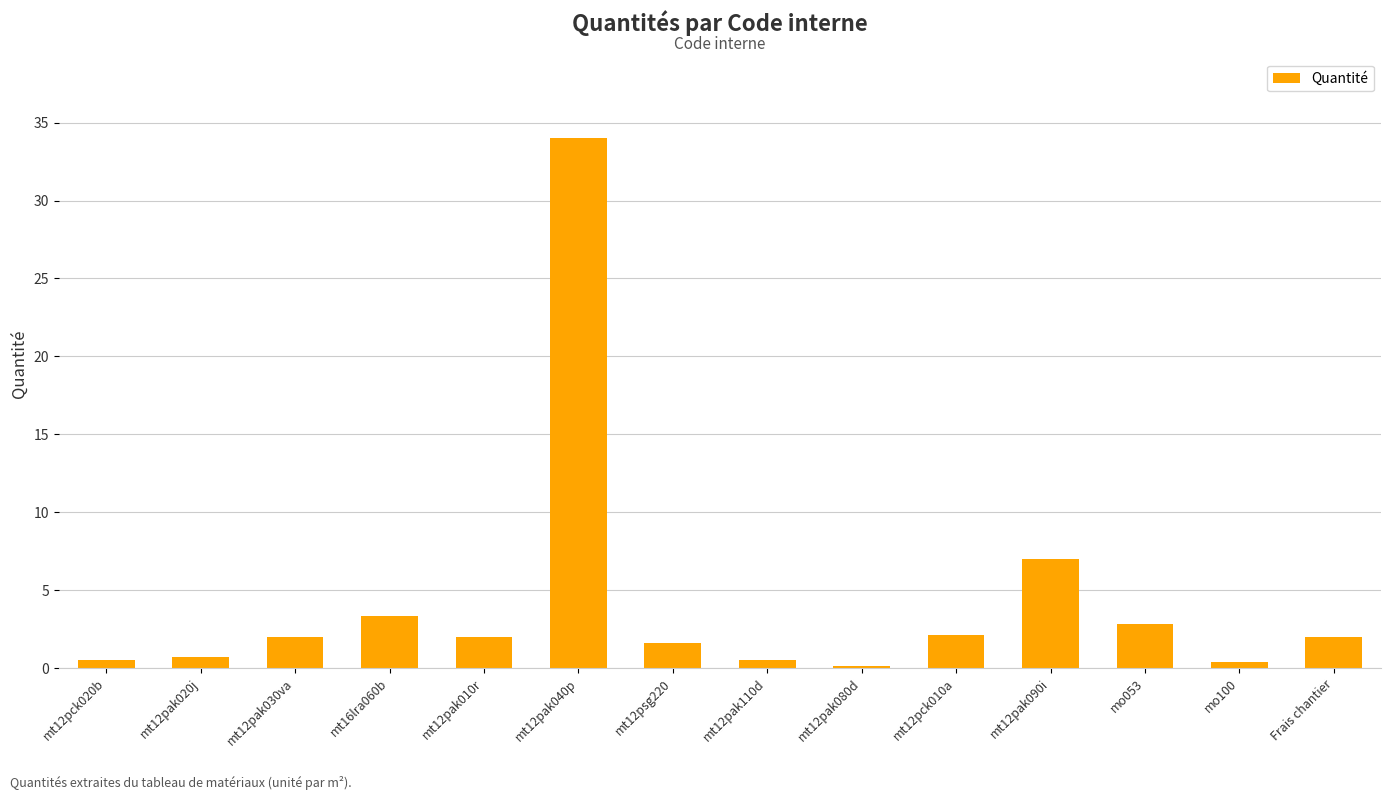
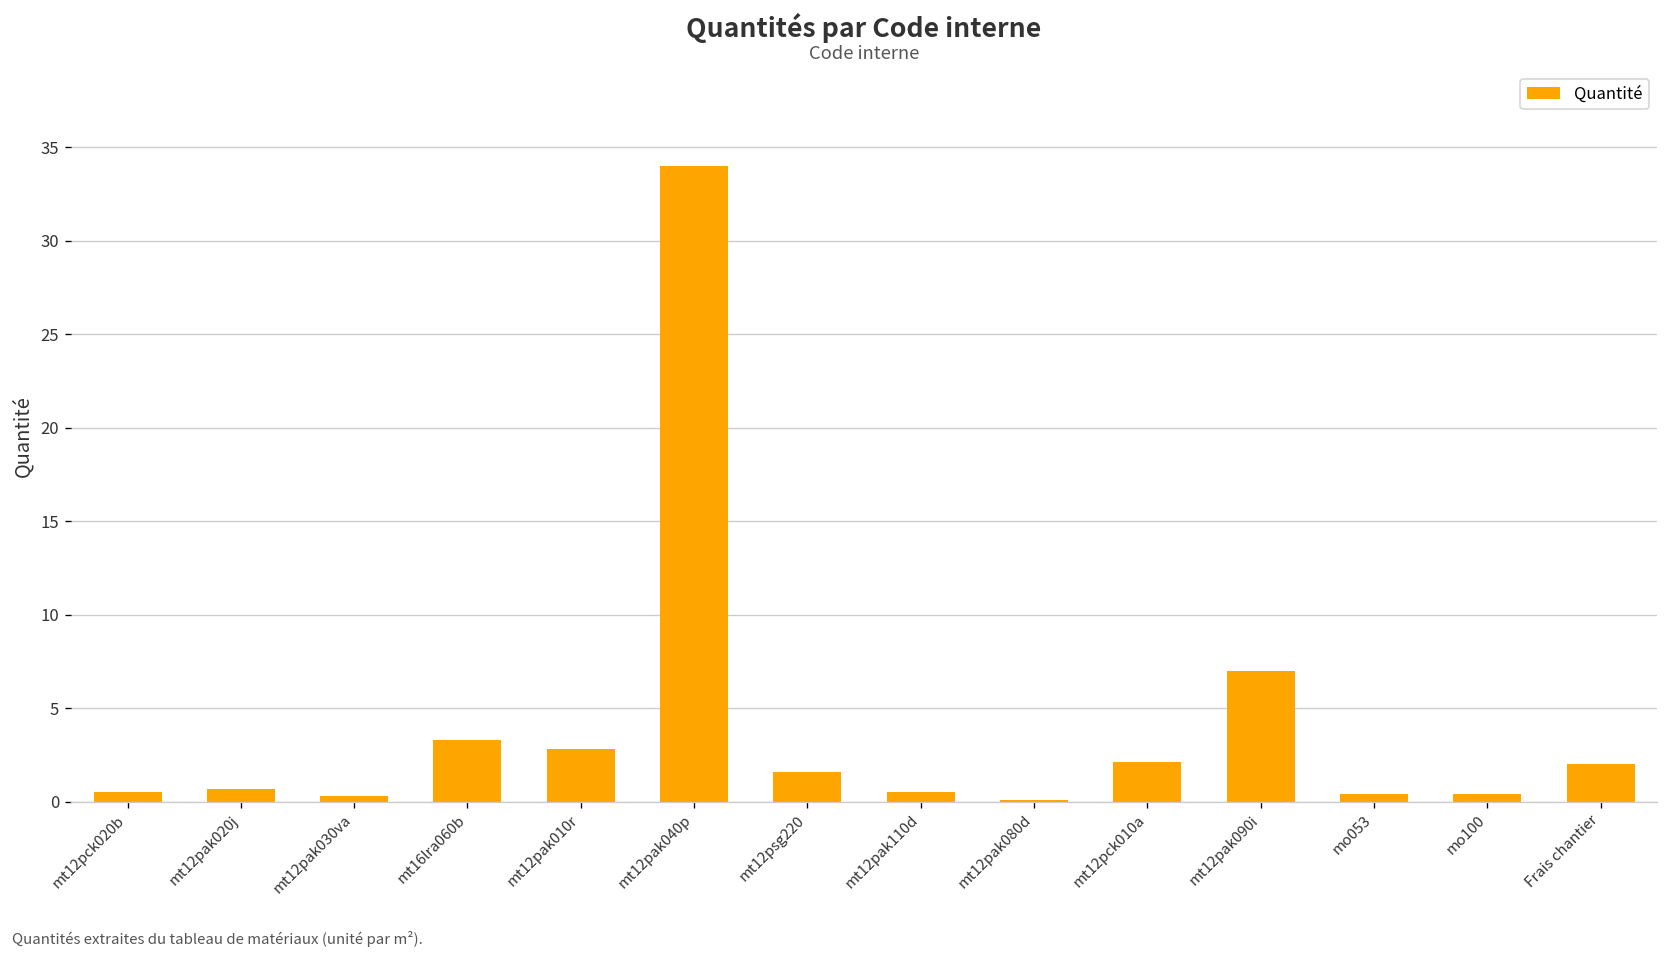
mt12pak030va: 2.0 -> 0.3
mt12pak010r: 2.0 -> 2.8
mo053: 2.8 -> 0.4
